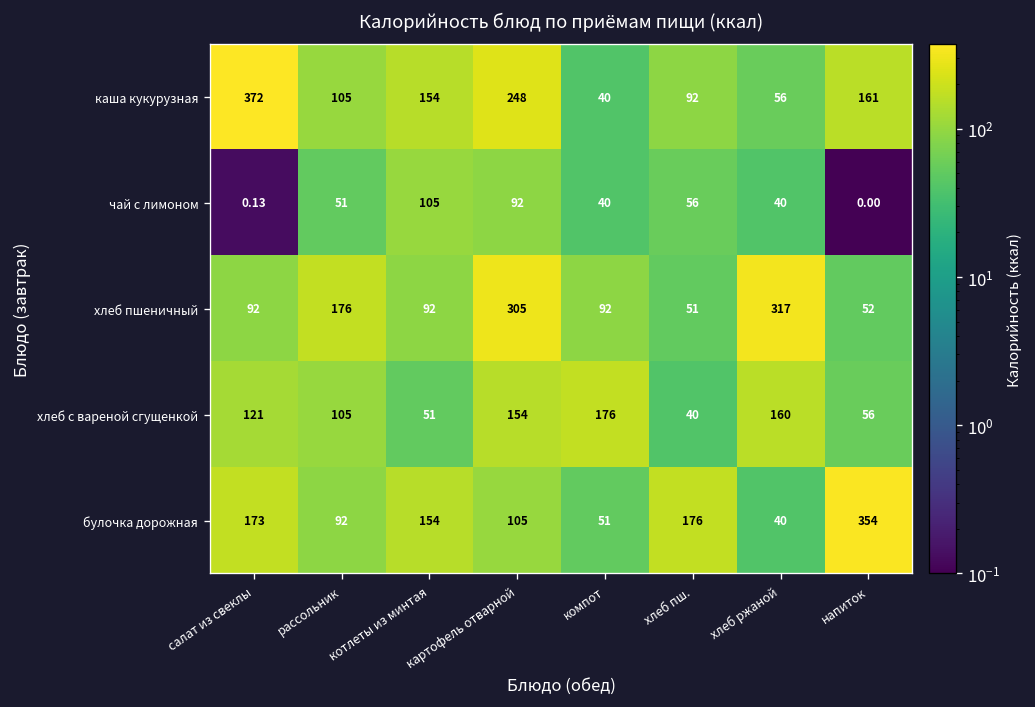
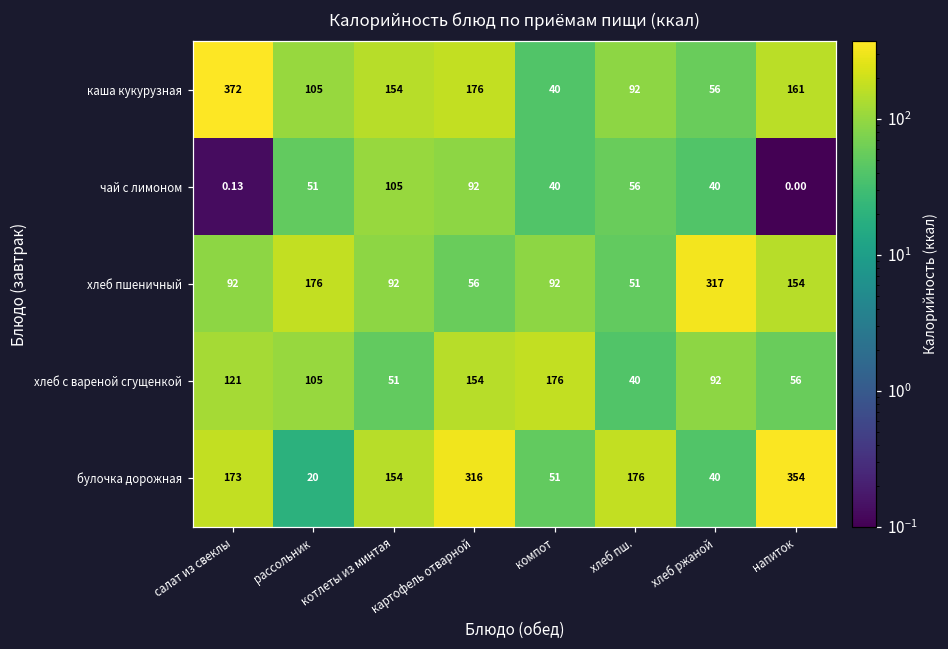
каша кукурузная, картофель отварной: 248 -> 176
хлеб пшеничный, картофель отварной: 305 -> 56
хлеб пшеничный, напиток: 52 -> 154
хлеб с вареной сгущенкой, хлеб ржаной: 160 -> 92
булочка дорожная, рассольник: 92 -> 20
булочка дорожная, картофель отварной: 105 -> 316
